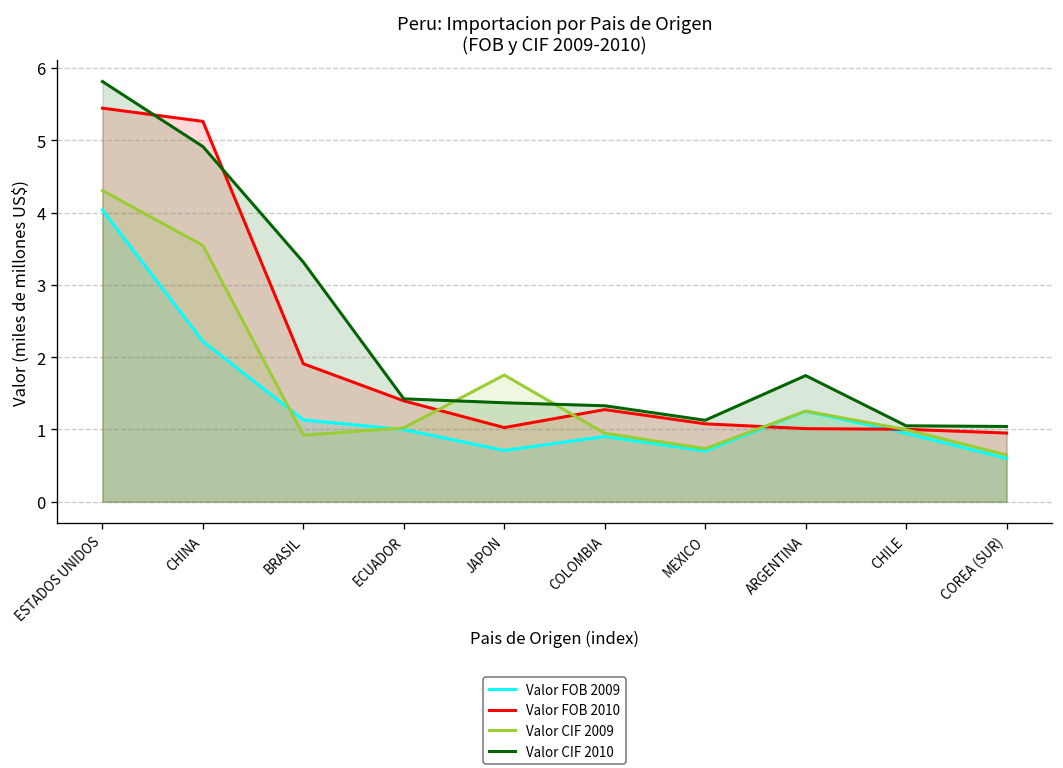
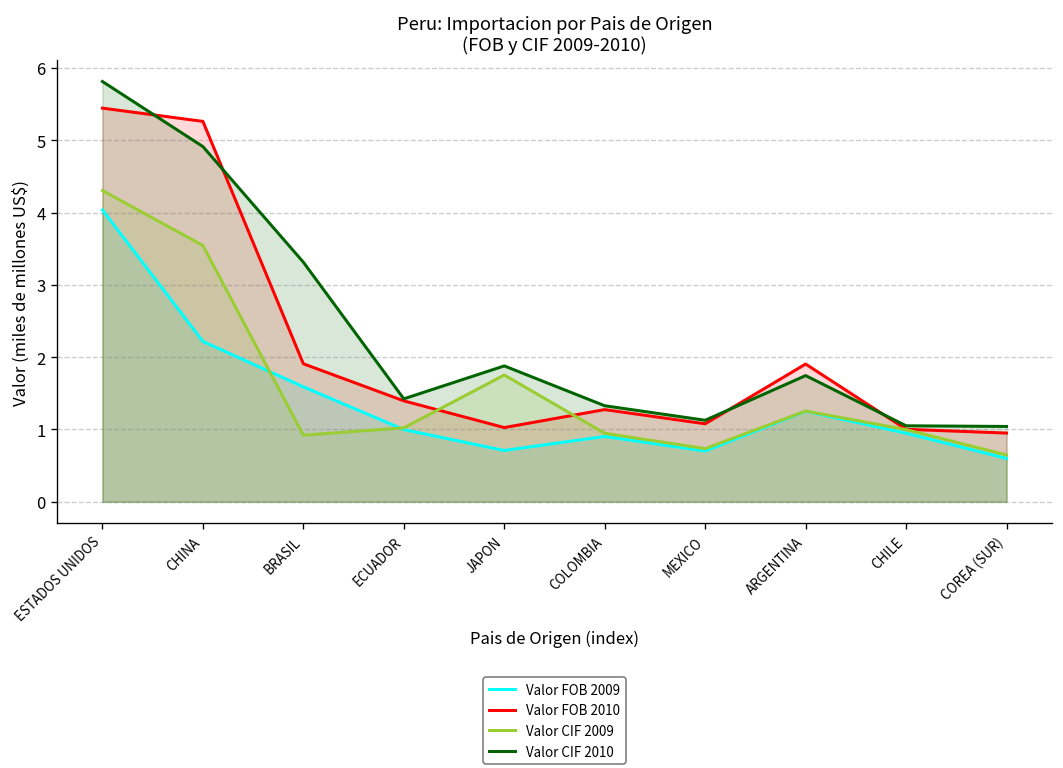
Valor FOB 2009, BRASIL: 1.1 -> 1.6
Valor CIF 2010, JAPON: 1.4 -> 1.9
Valor FOB 2010, ARGENTINA: 1.0 -> 1.9
